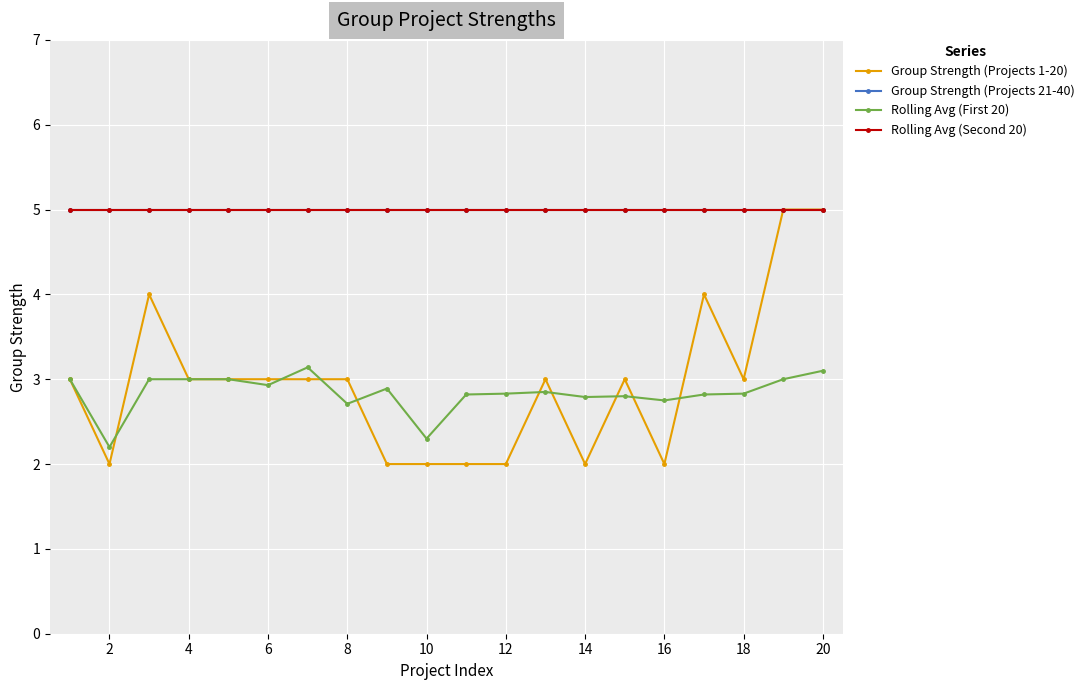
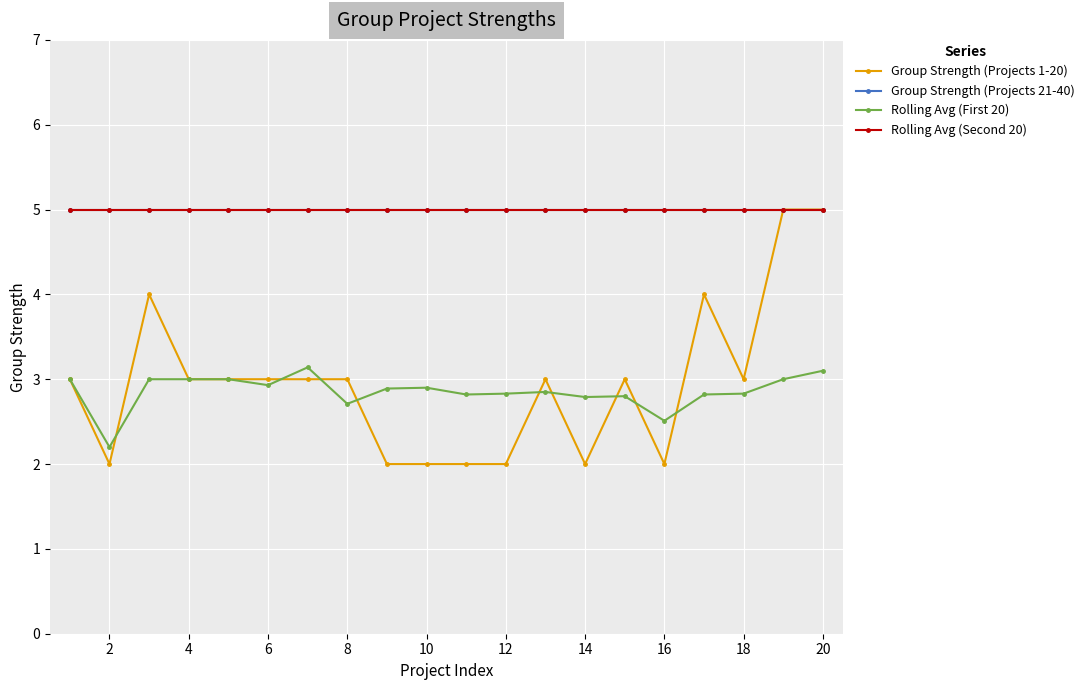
Rolling Avg (First 20), 10: 2.3 -> 2.9
Rolling Avg (First 20), 16: 2.8 -> 2.5
